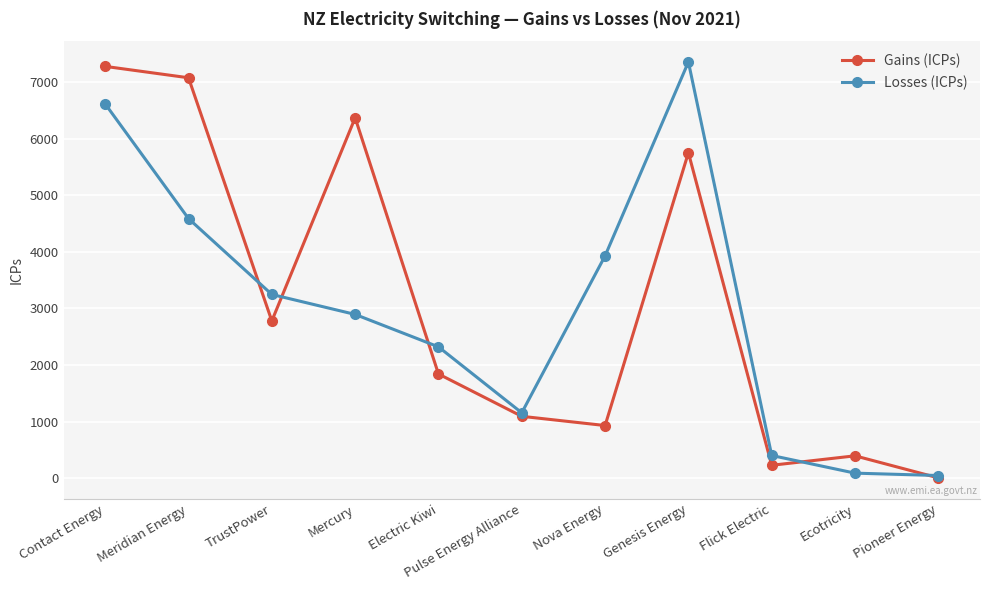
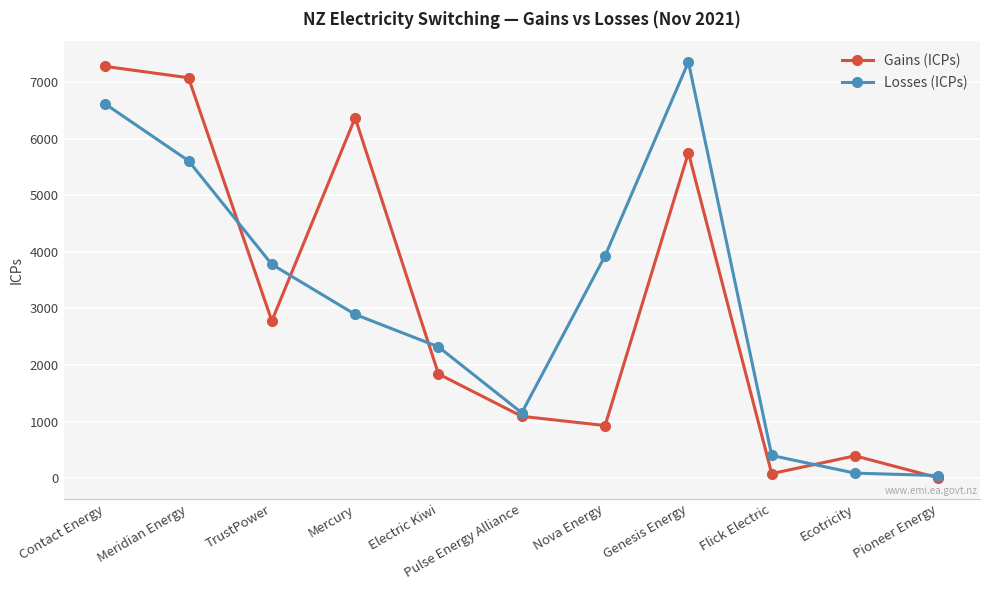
Losses (ICPs), Meridian Energy: 4600 -> 5600
Losses (ICPs), TrustPower: 3200 -> 3800
Gains (ICPs), Flick Electric: 200 -> 100
